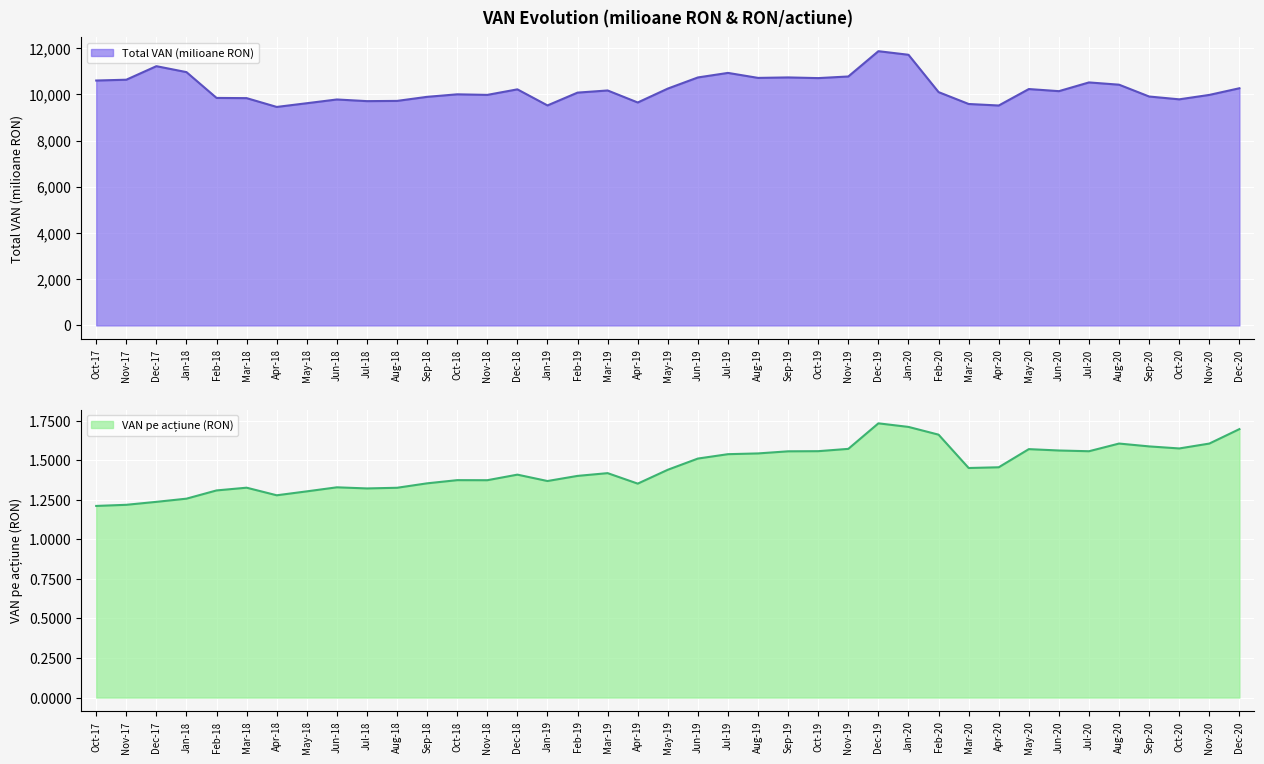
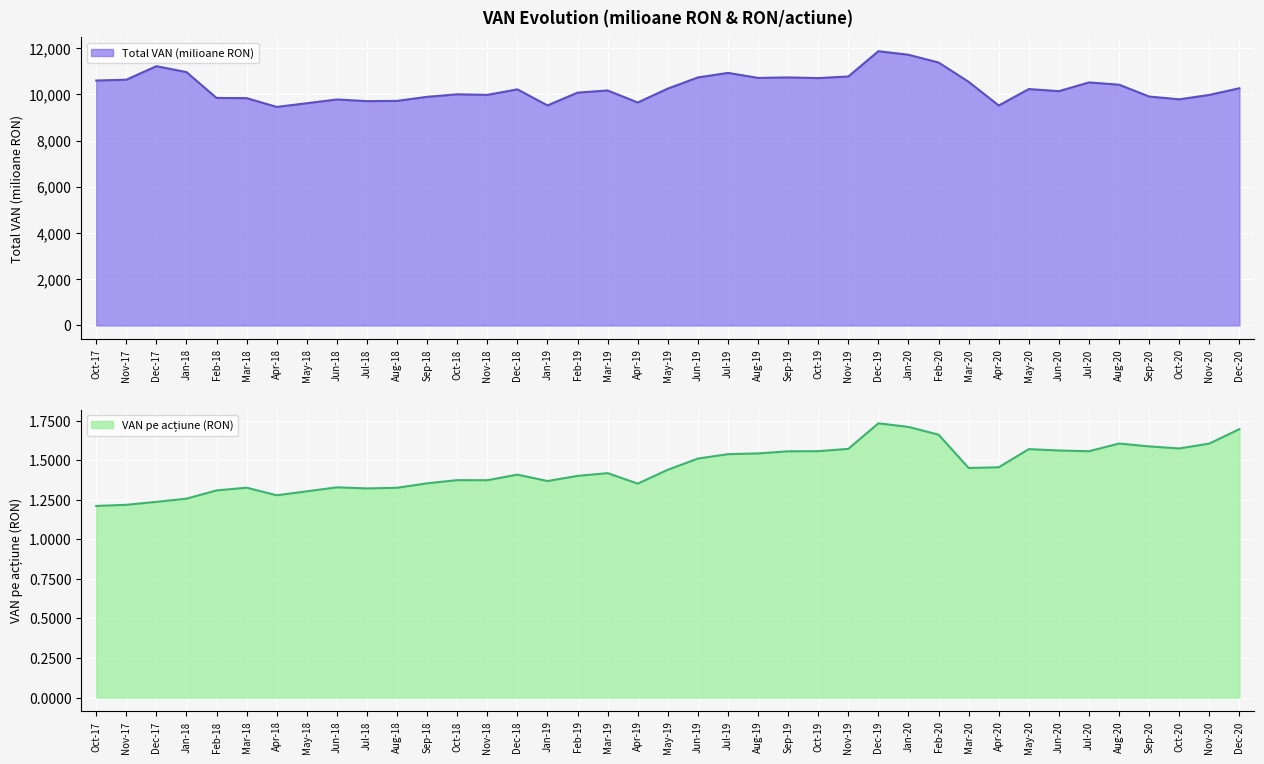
VAN Evolution (milioane RON & RON/actiune), Feb-20: 10,100 -> 11,400
VAN Evolution (milioane RON & RON/actiune), Mar-20: 9,600 -> 10,500
